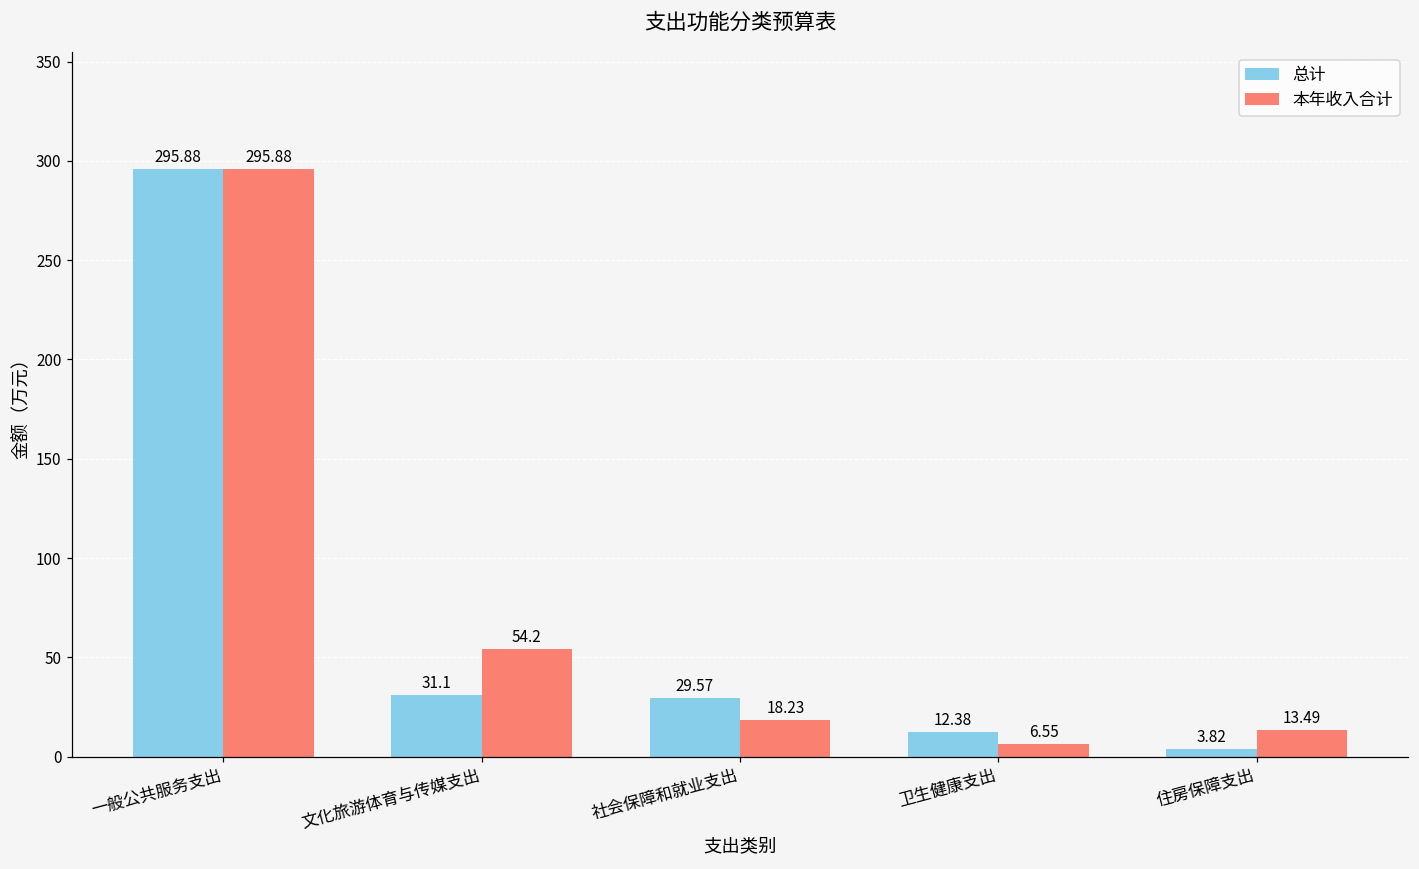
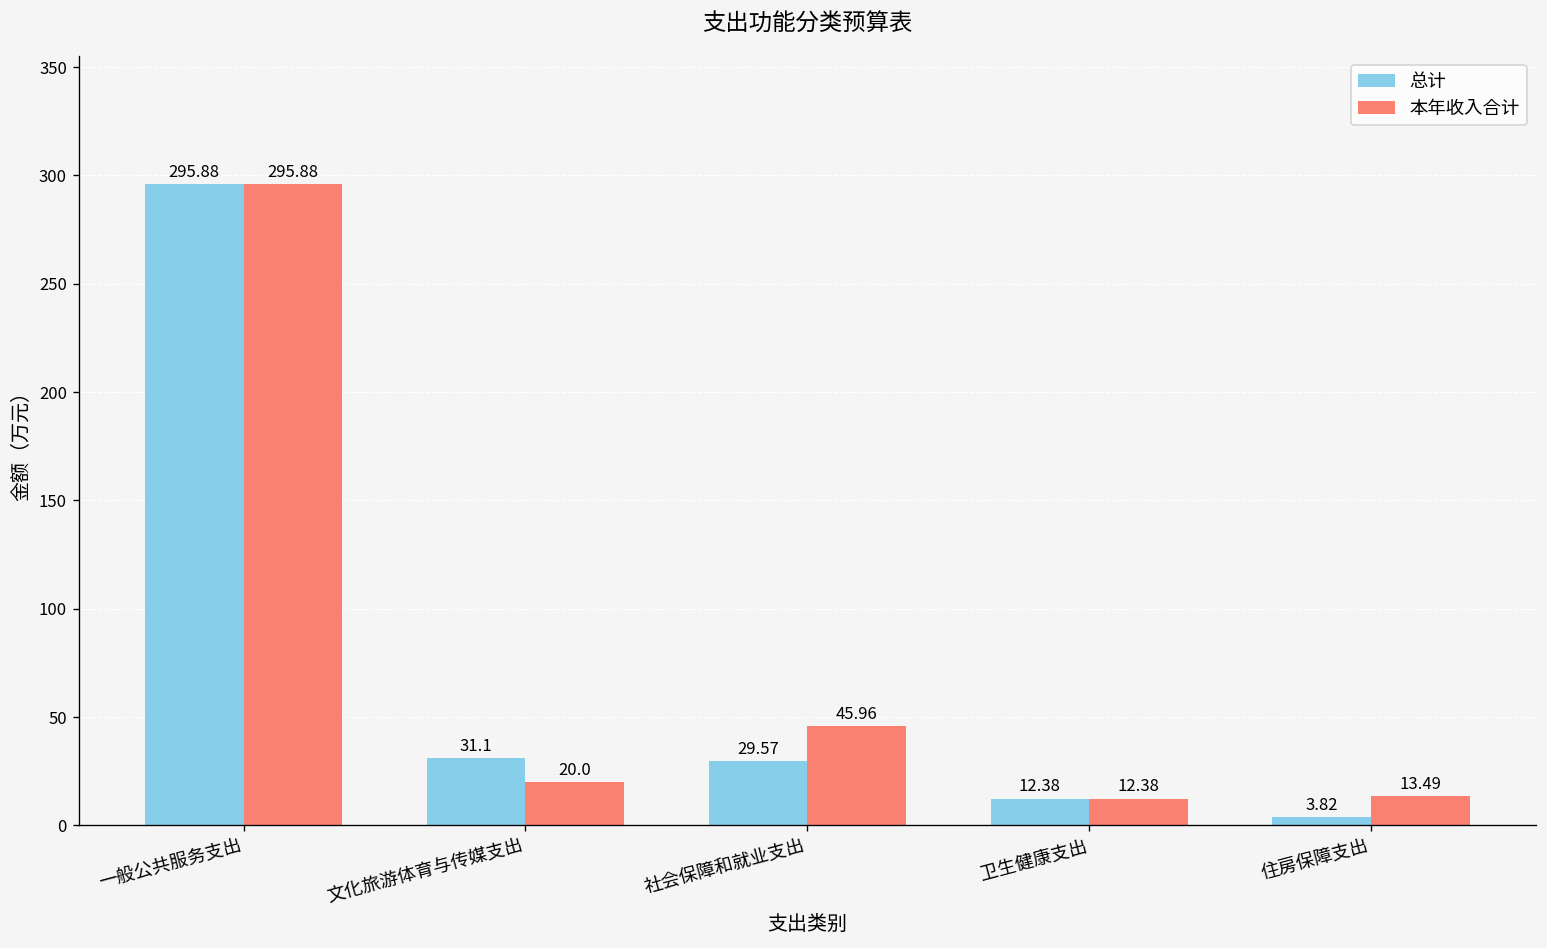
本年收入合计, 文化旅游体育与传媒支出: 54.2 -> 20.0
本年收入合计, 社会保障和就业支出: 18.23 -> 45.96
本年收入合计, 卫生健康支出: 6.55 -> 12.38
